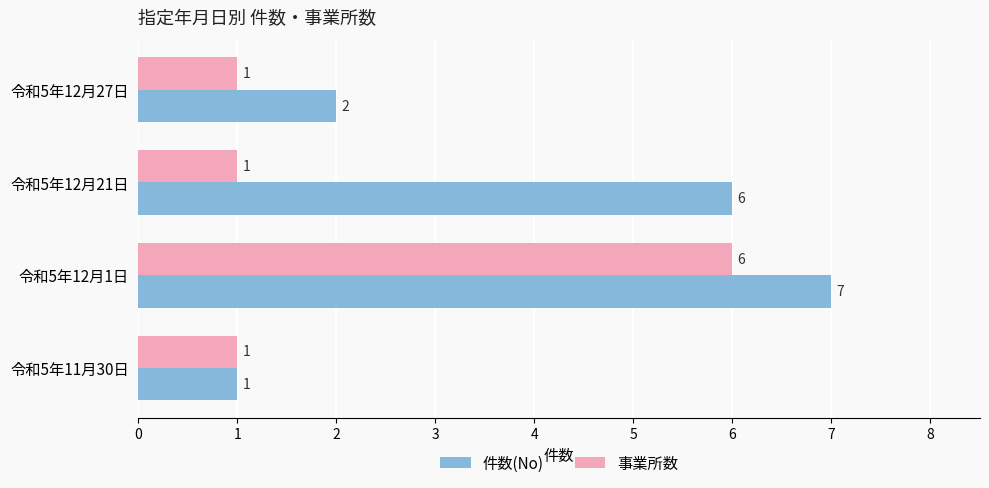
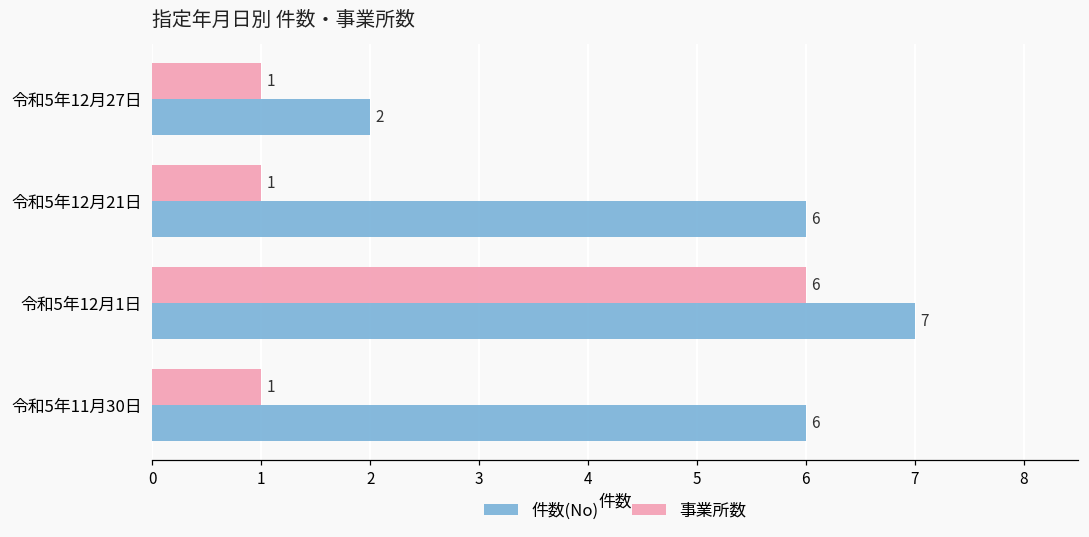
件数(No), 令和5年11月30日: 1 -> 6
